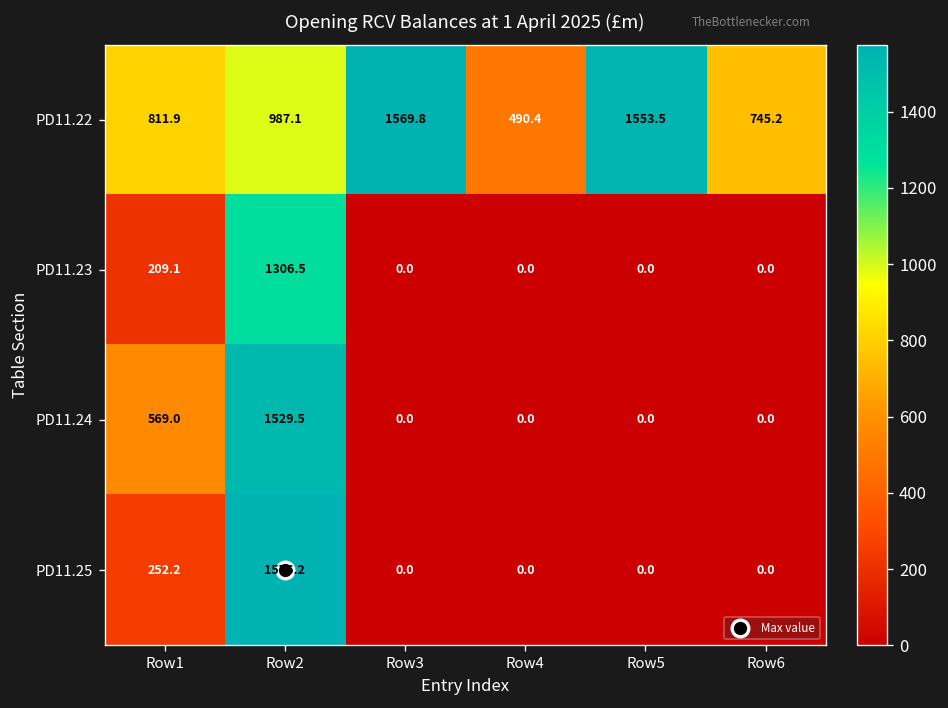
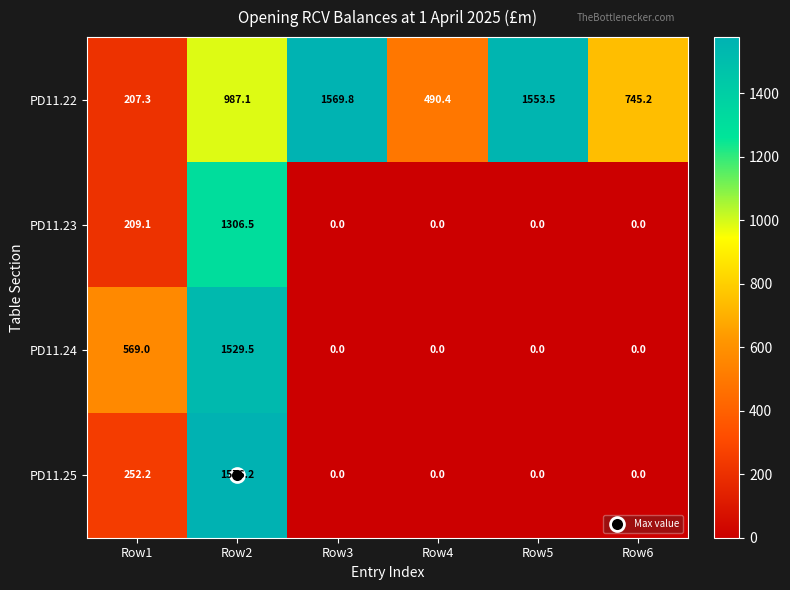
PD11.22, Row1: 811.9 -> 207.3
